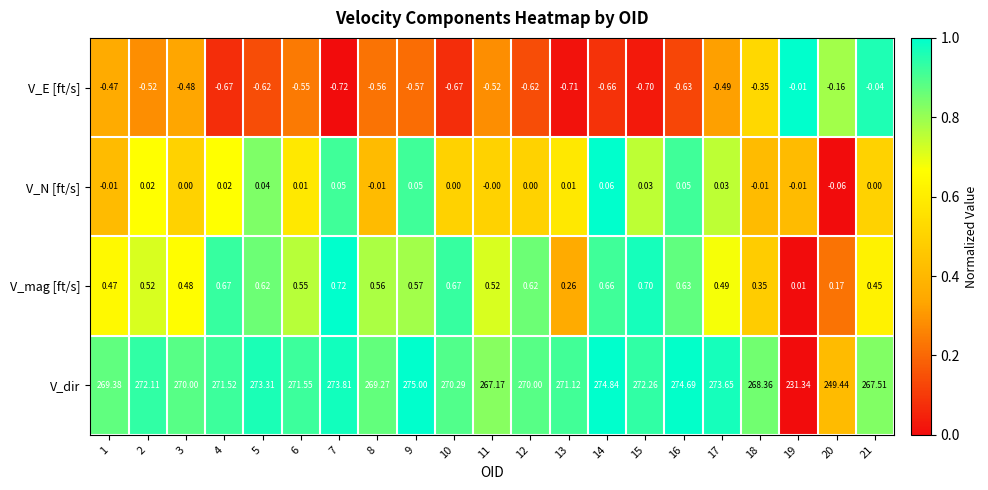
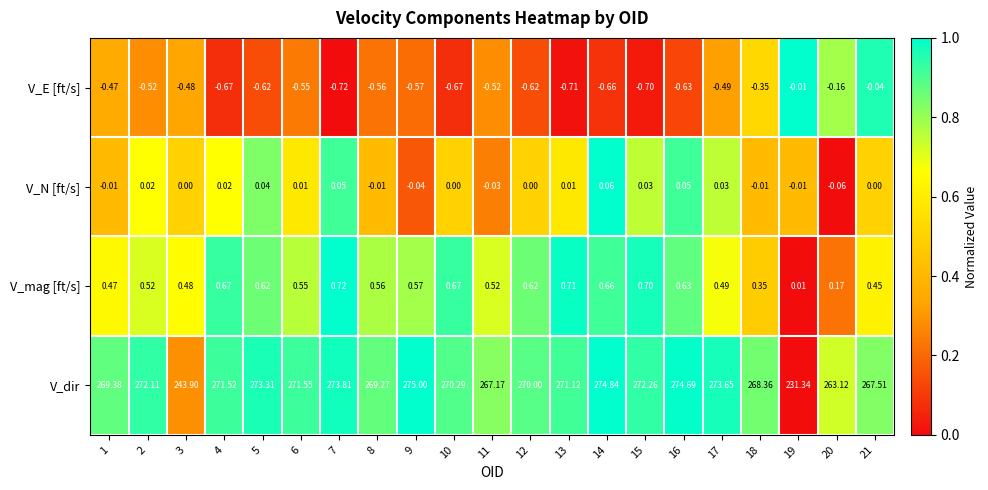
V_N [ft/s], 9: 0.05 -> -0.04
V_N [ft/s], 11: -0.00 -> -0.03
V_mag [ft/s], 13: 0.26 -> 0.71
V_dir, 3: 270.00 -> 243.90
V_dir, 20: 249.44 -> 263.12
